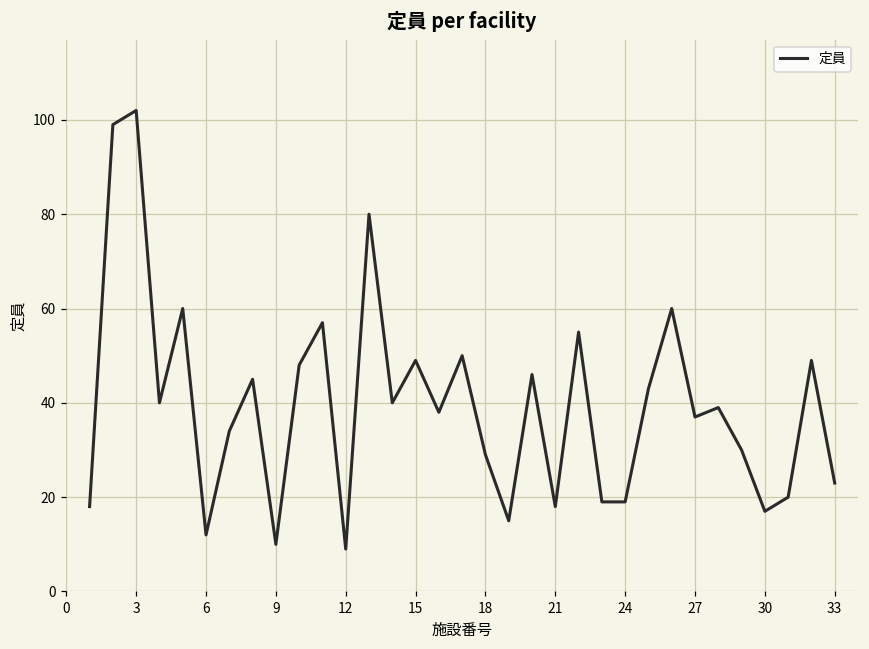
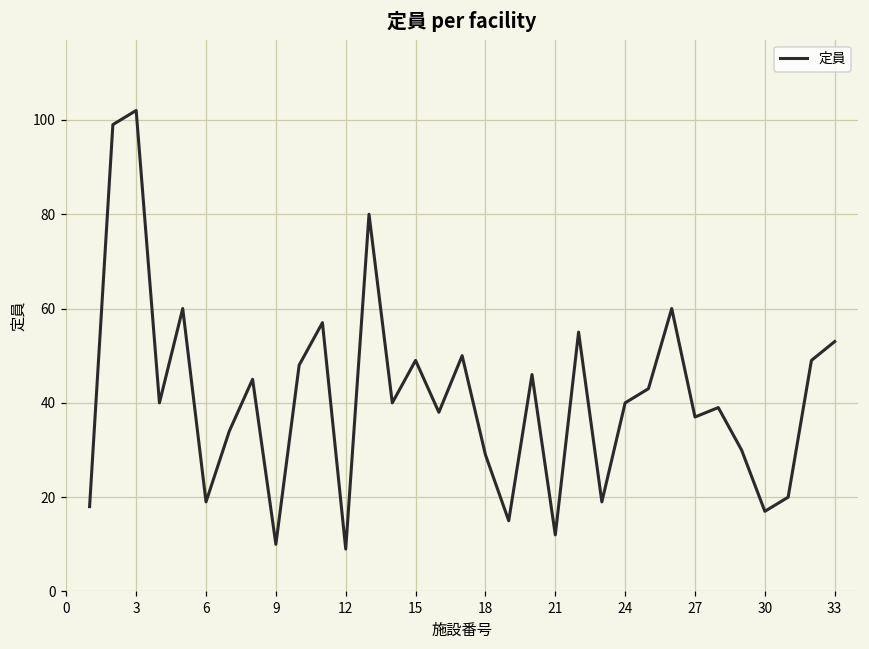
6: 12 -> 19
21: 18 -> 12
24: 19 -> 40
33: 23 -> 53
